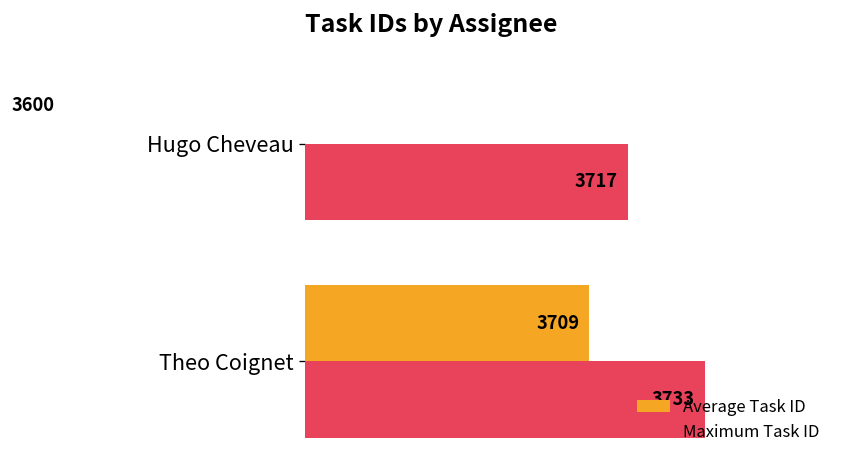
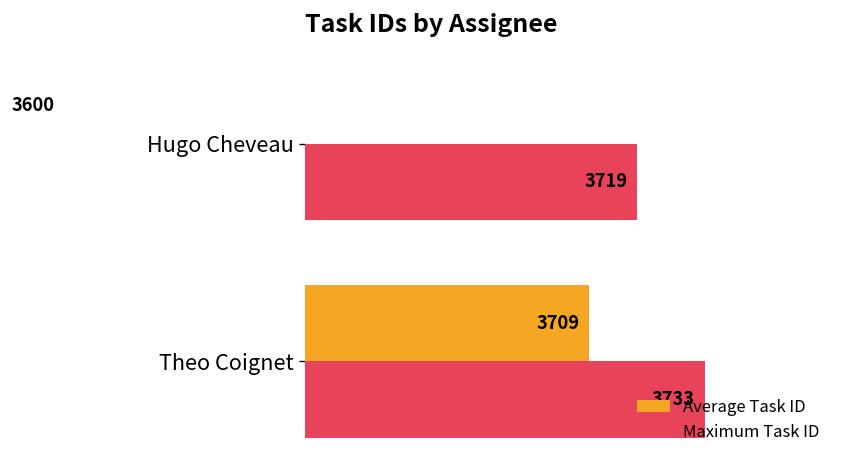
Maximum Task ID, Hugo Cheveau: 3717 -> 3719
